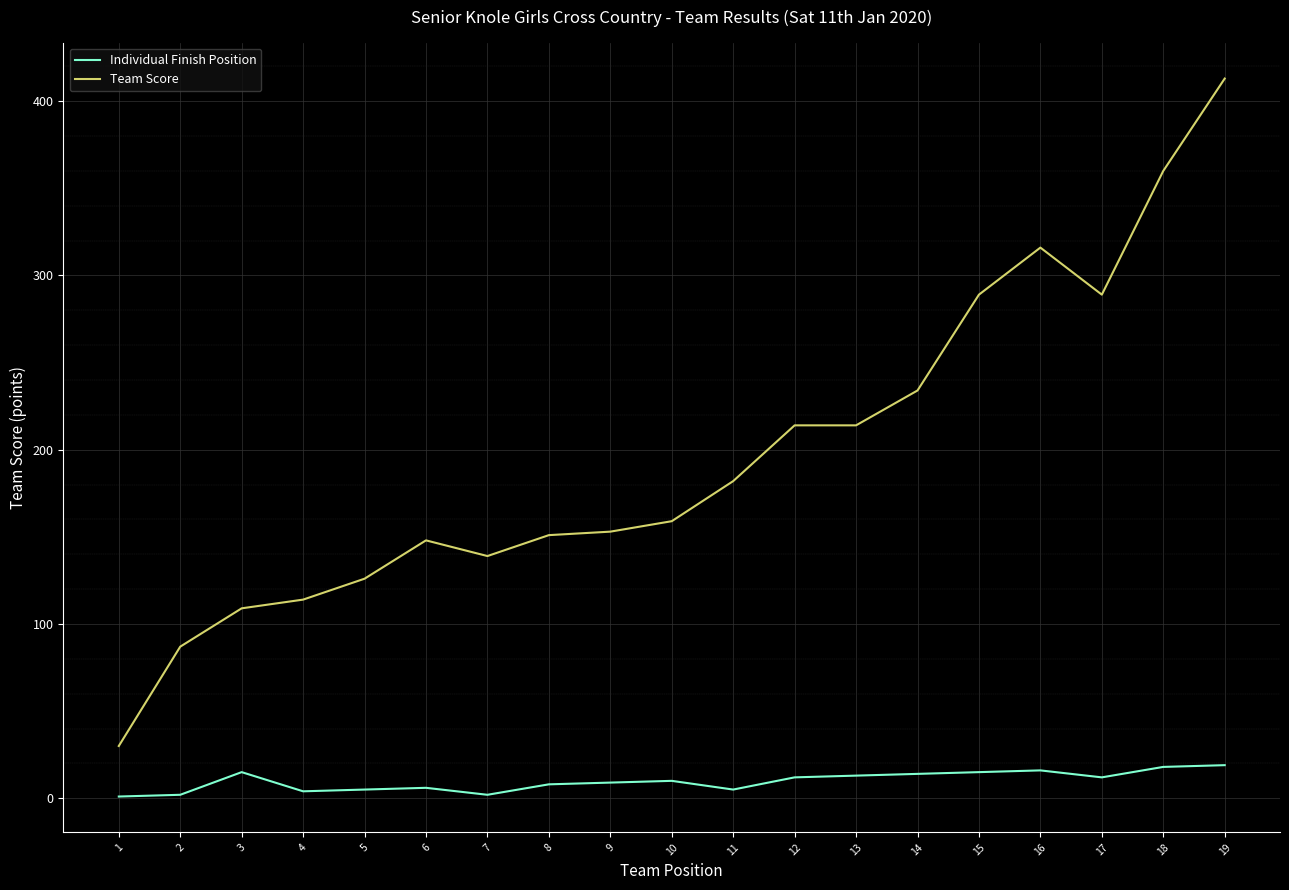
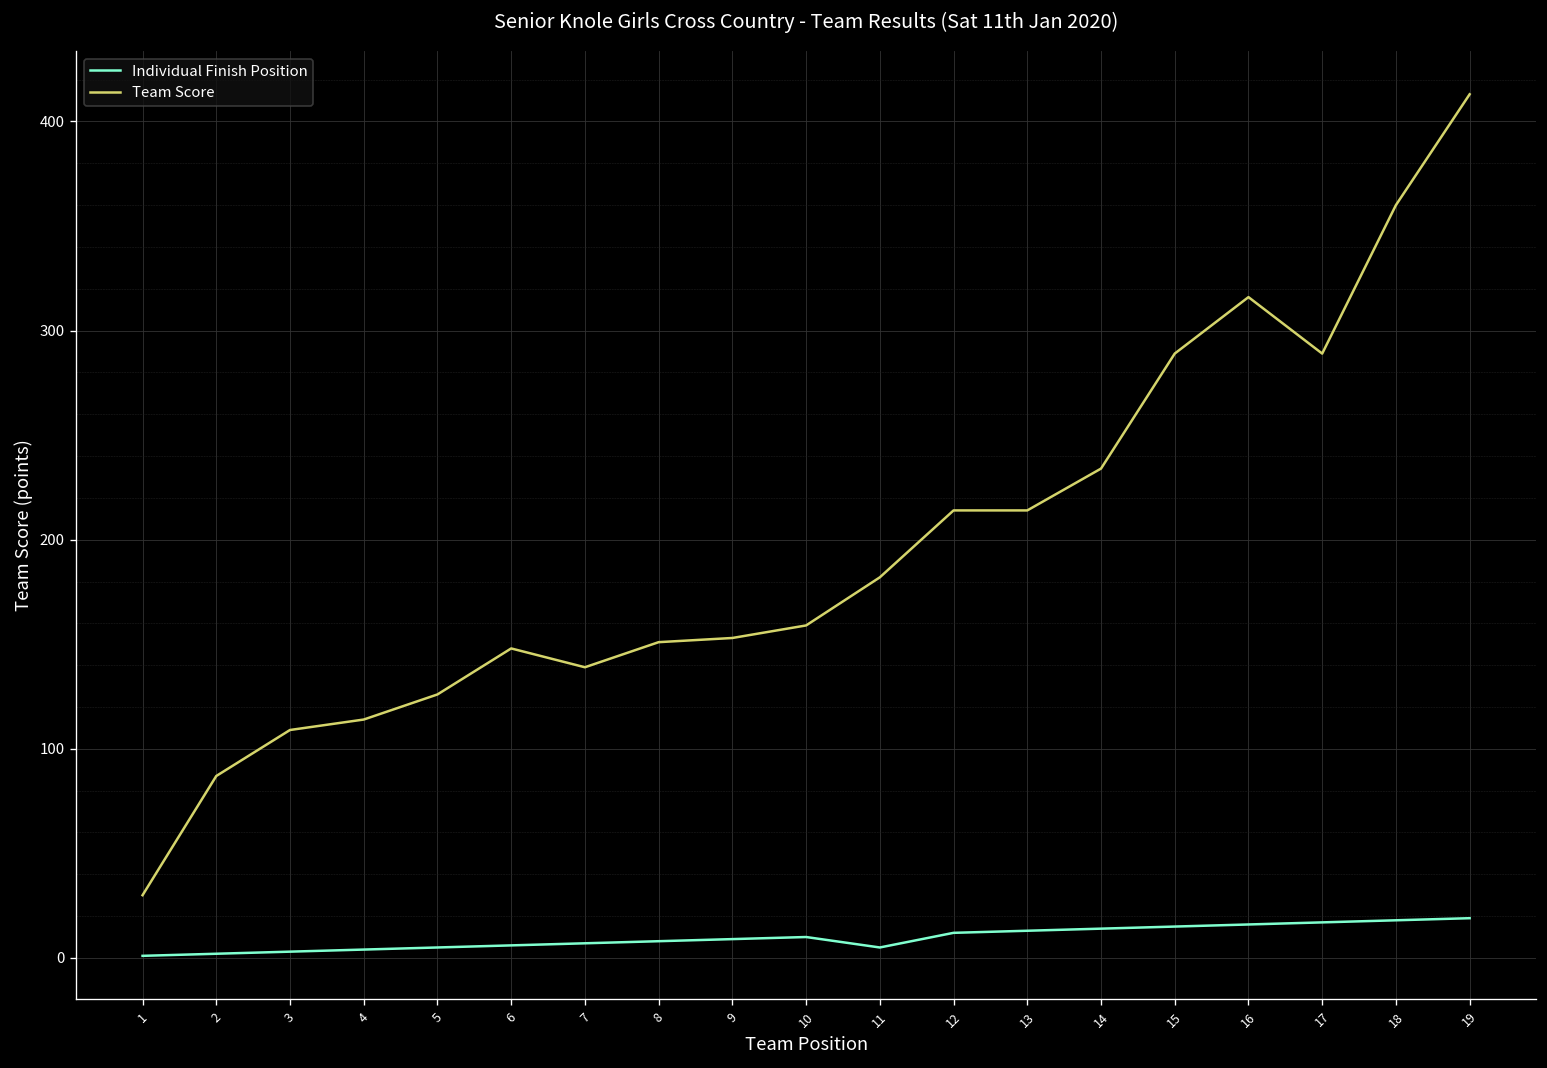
Individual Finish Position, 3: 15 -> 3
Individual Finish Position, 7: 2 -> 7
Individual Finish Position, 17: 12 -> 17
